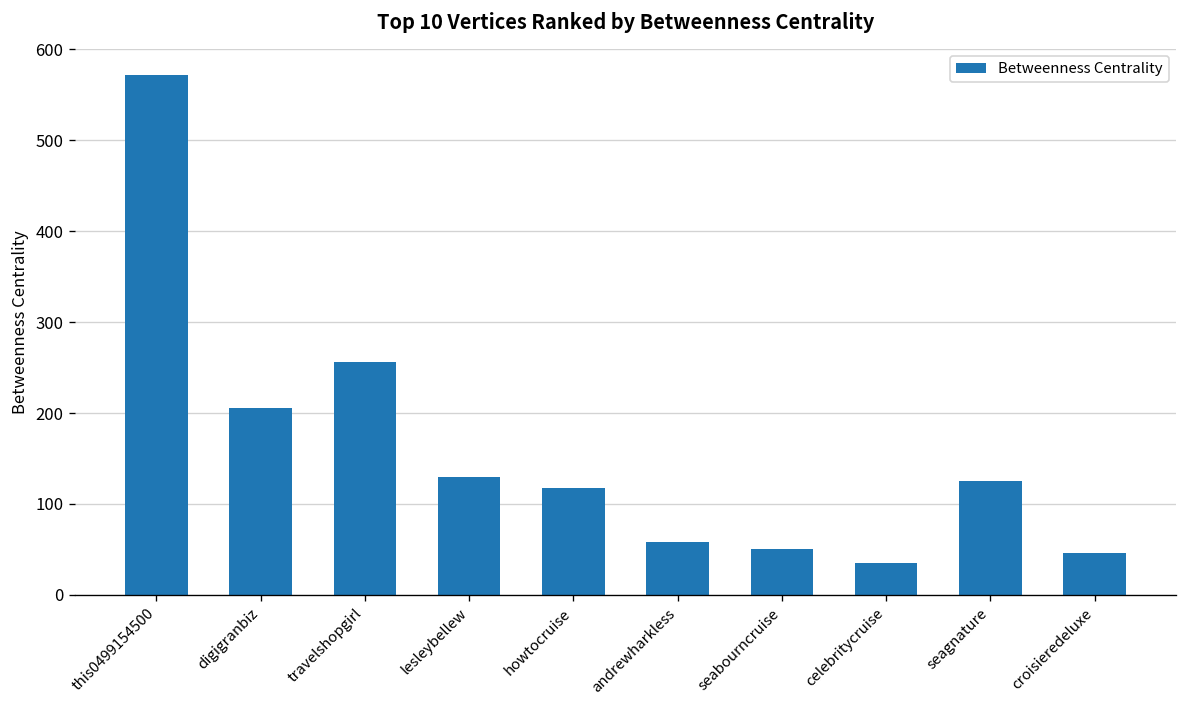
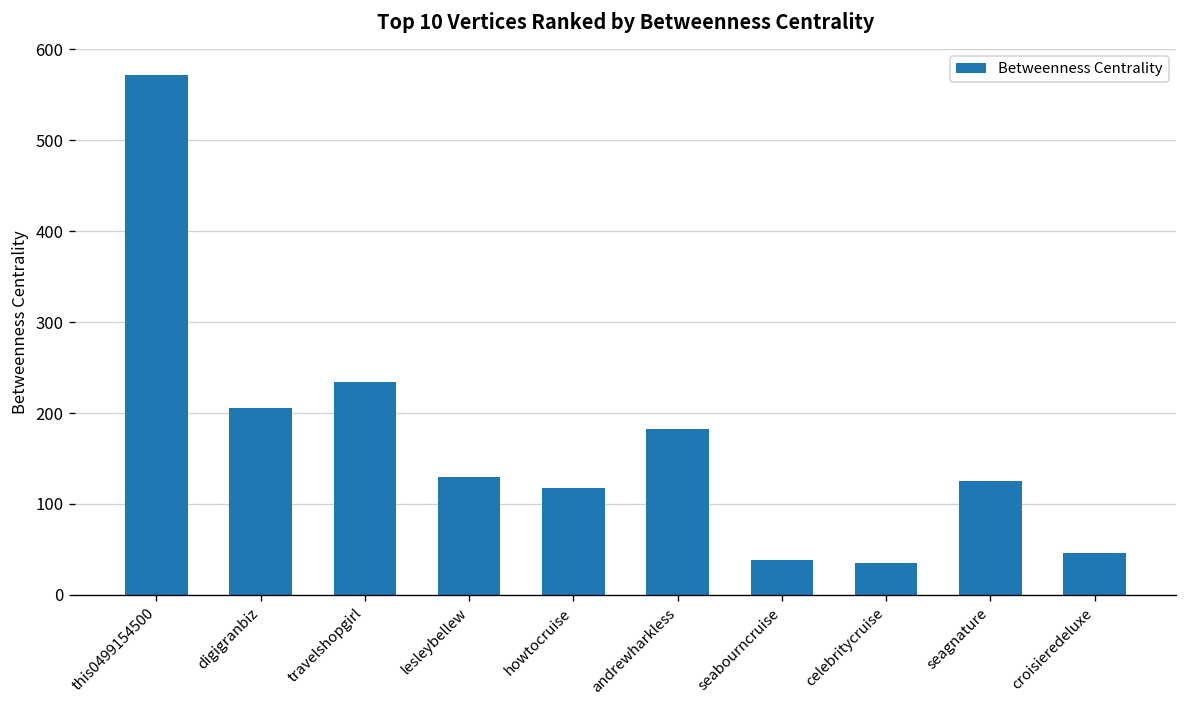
travelshopgirl: 260 -> 230
andrewharkless: 60 -> 180
seabourncruise: 50 -> 40
